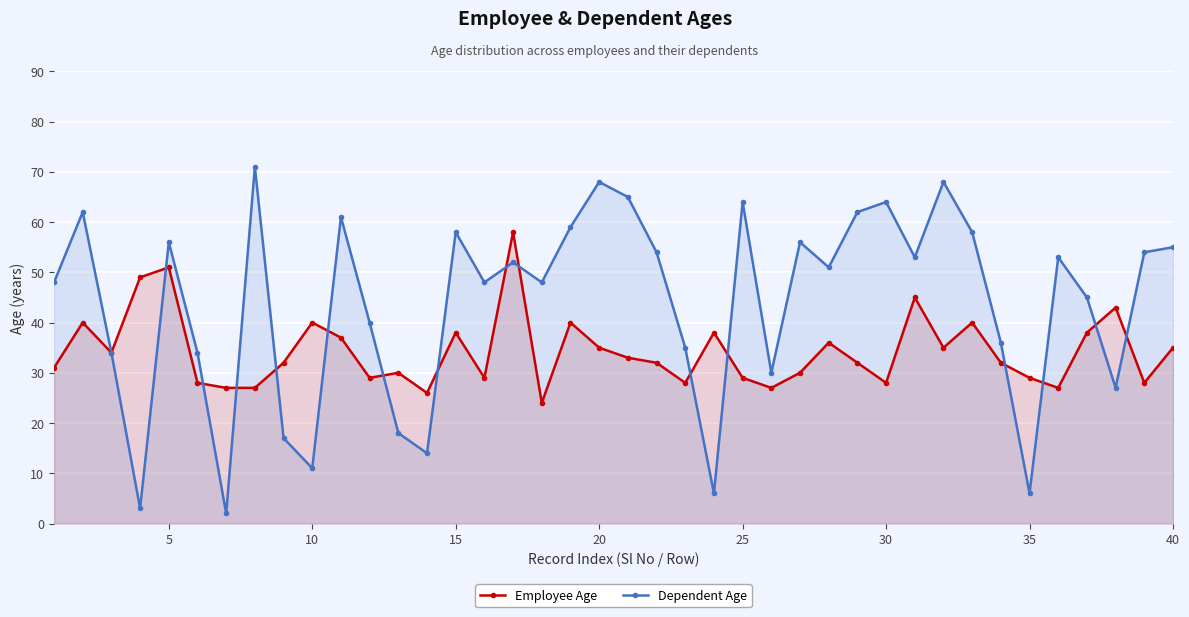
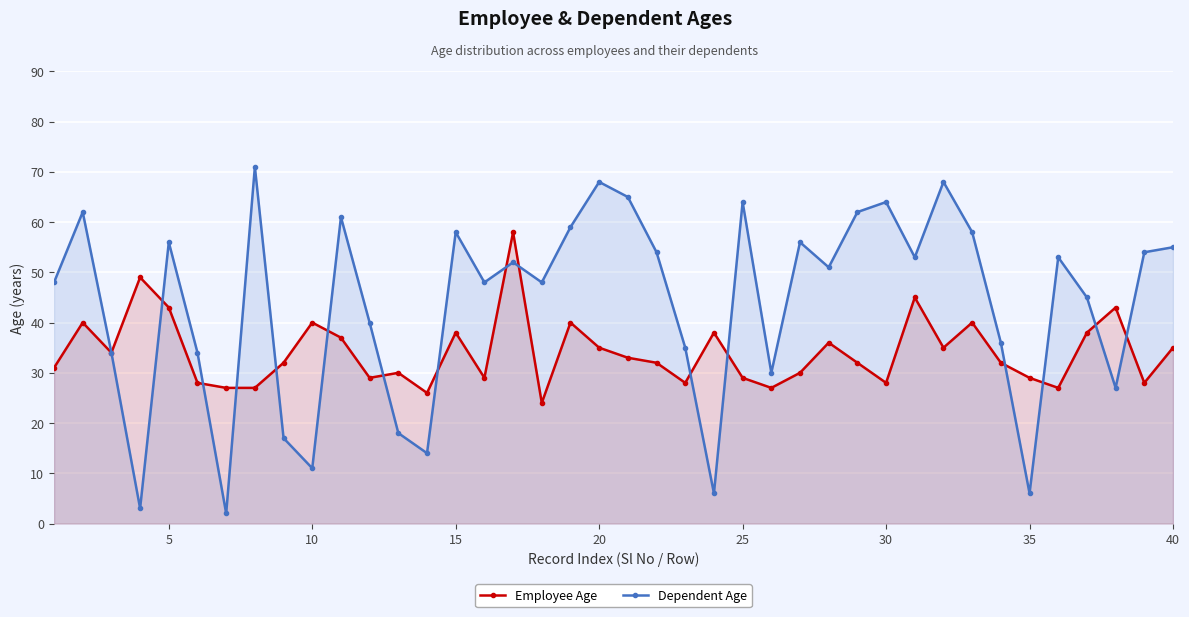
Employee Age, 5: 51 -> 43
